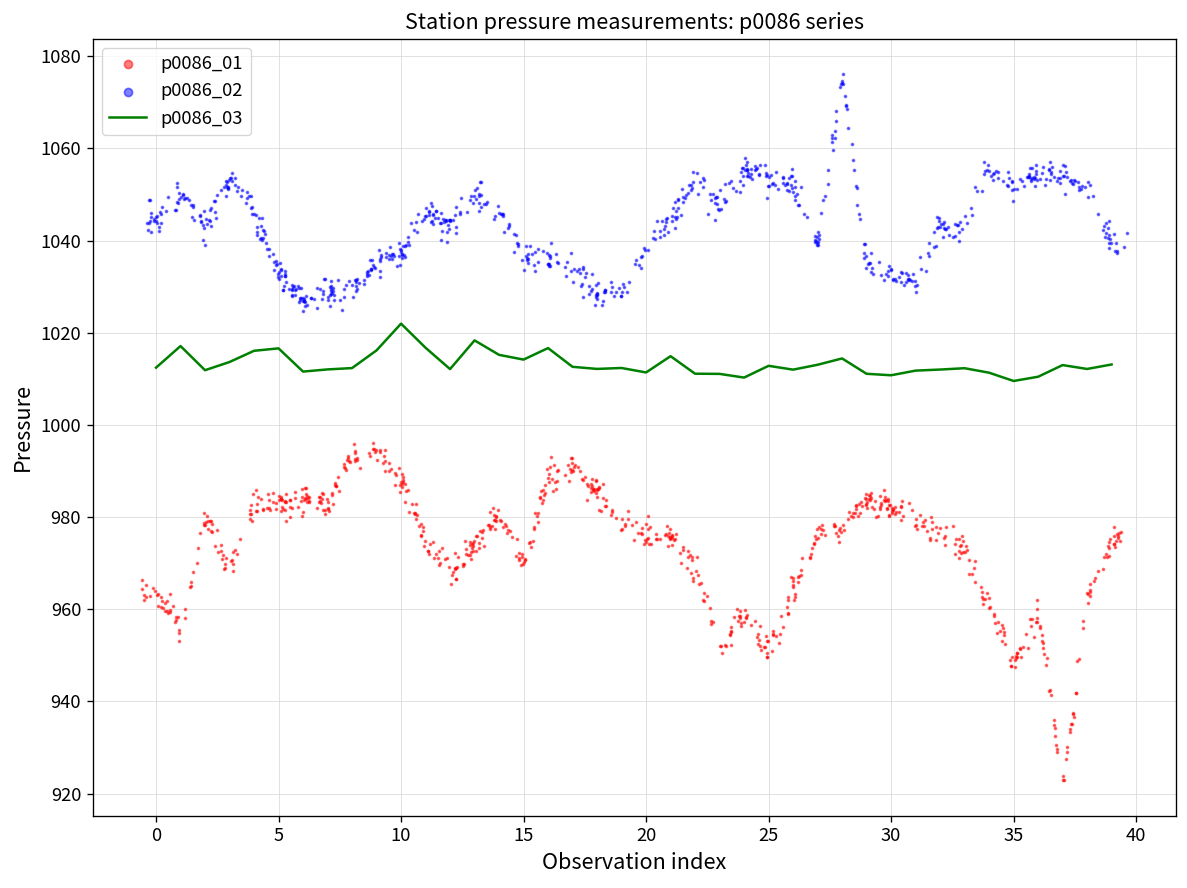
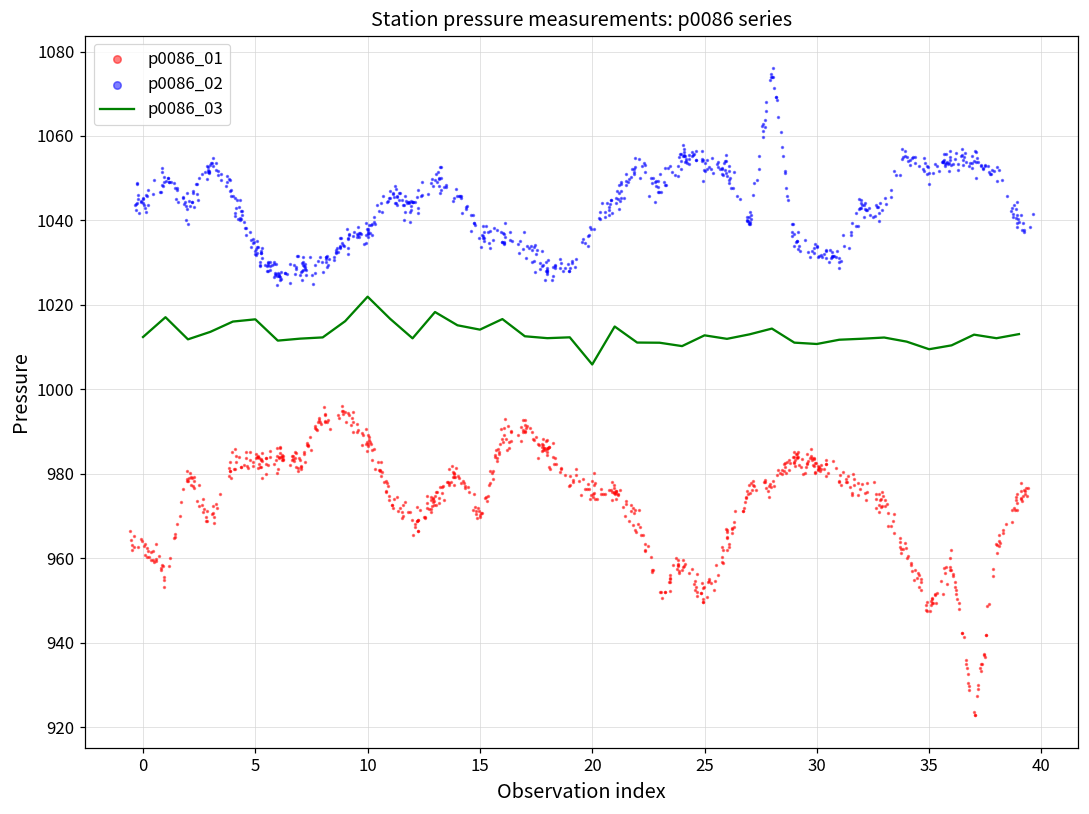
p0086_03, 20: 1011 -> 1006
